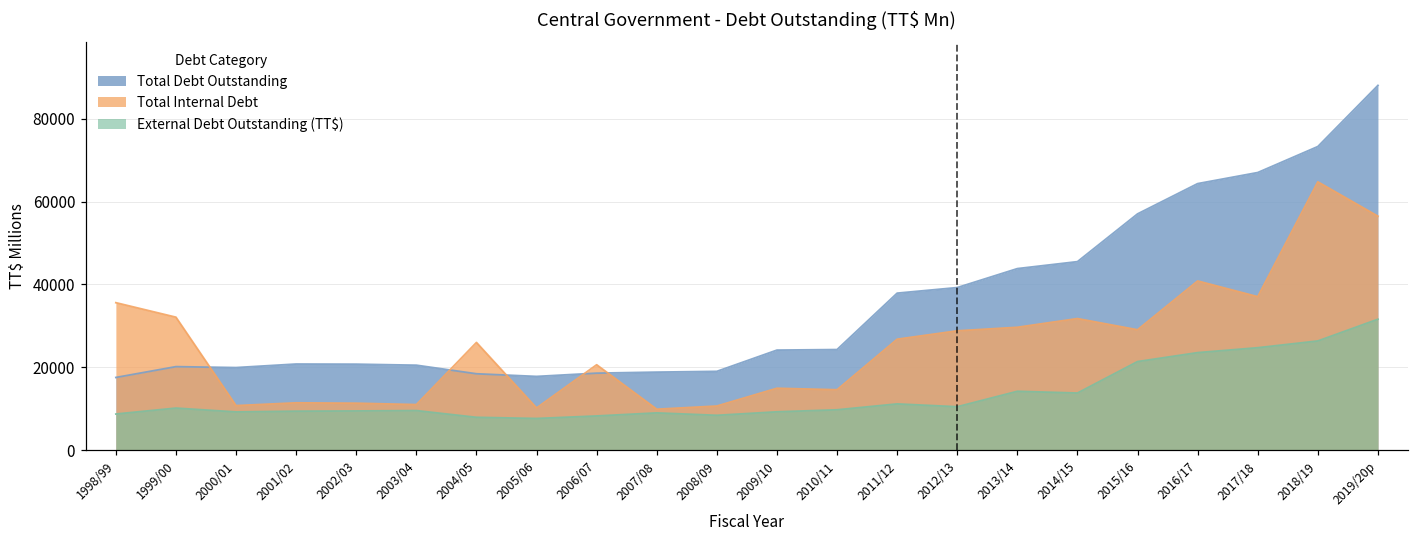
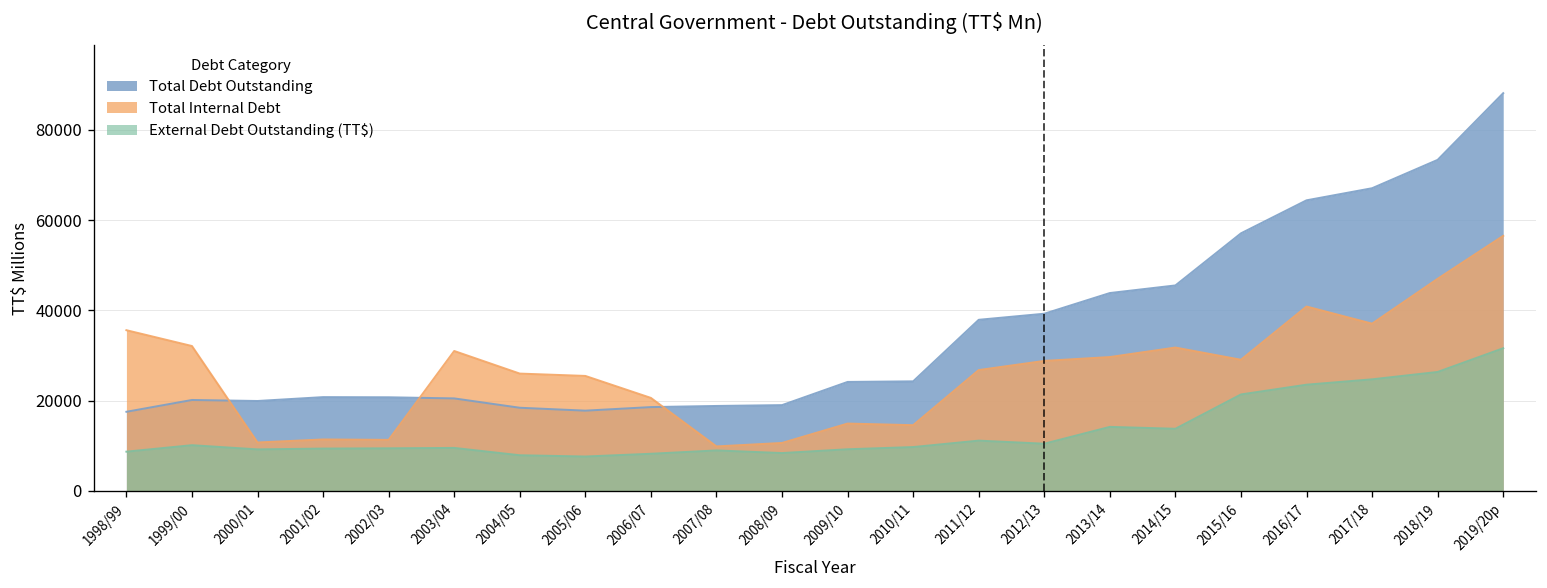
Total Internal Debt, 2003/04: 11000 -> 31000
Total Internal Debt, 2005/06: 10000 -> 25000
Total Internal Debt, 2018/19: 65000 -> 47000
